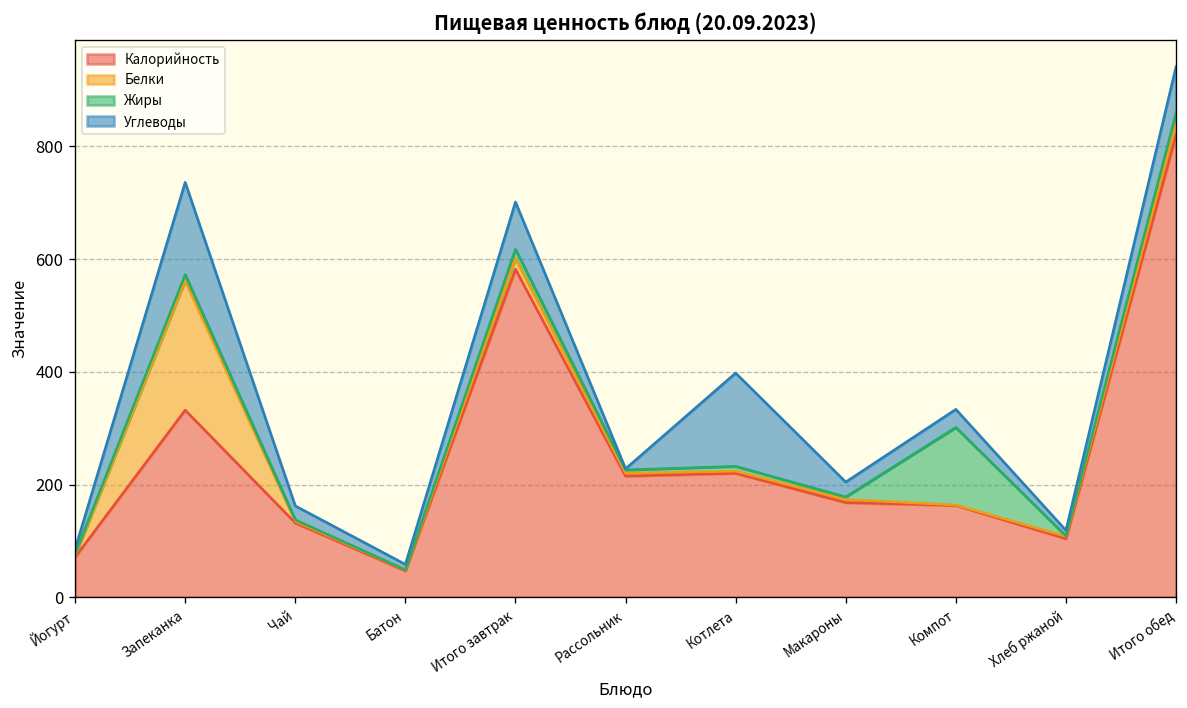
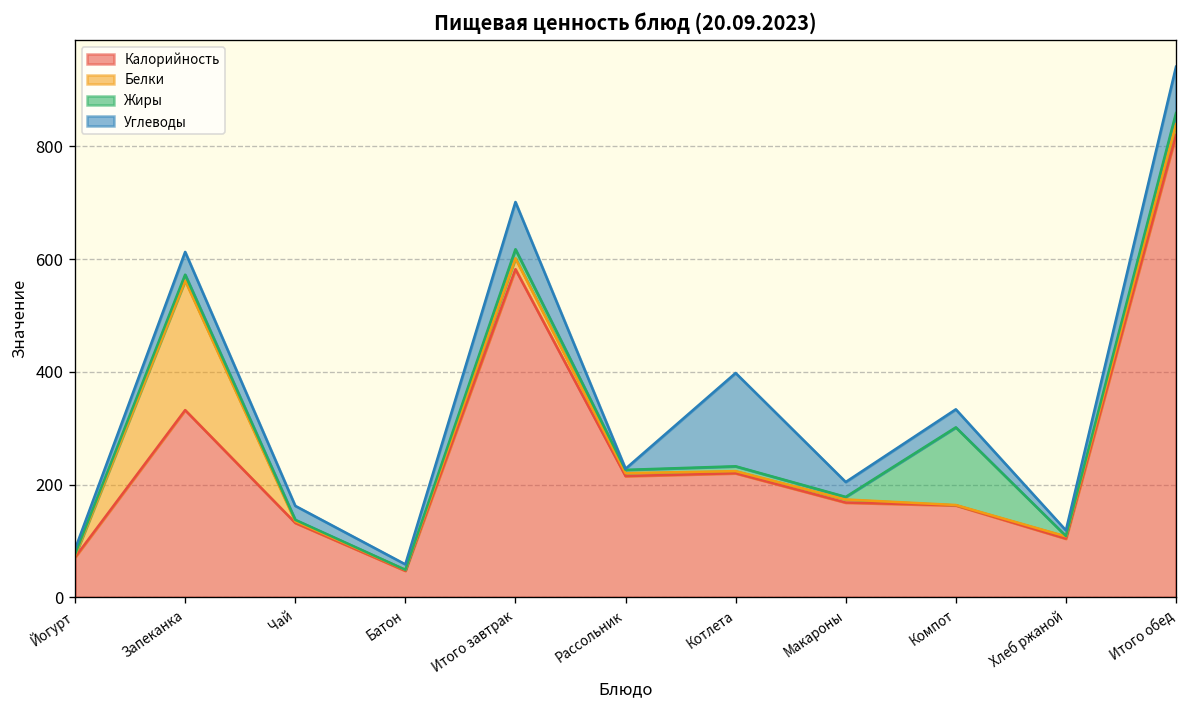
Углеводы, Запеканка: 160 -> 40
